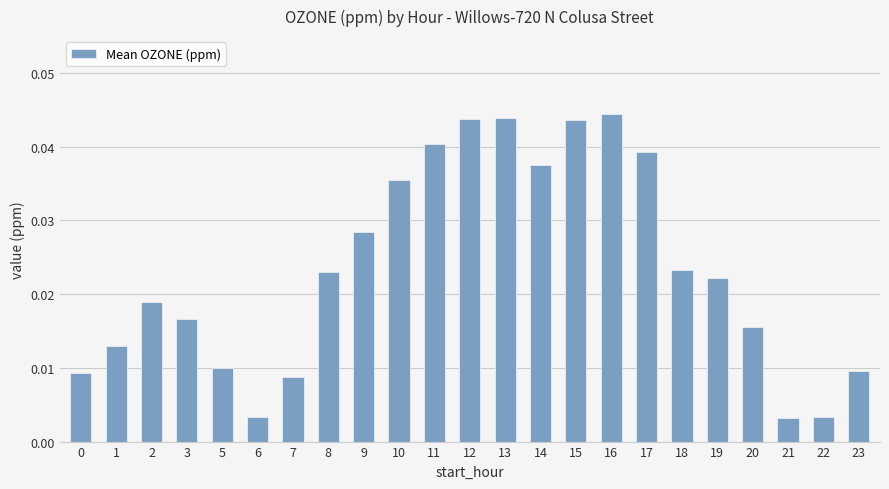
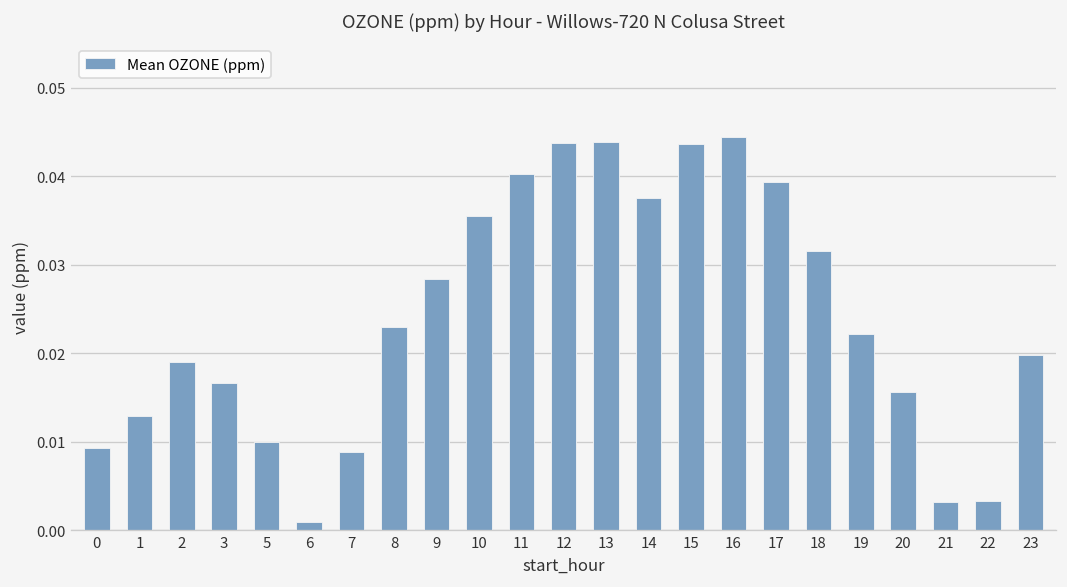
6: 0.003 -> 0.001
18: 0.023 -> 0.032
23: 0.010 -> 0.020
